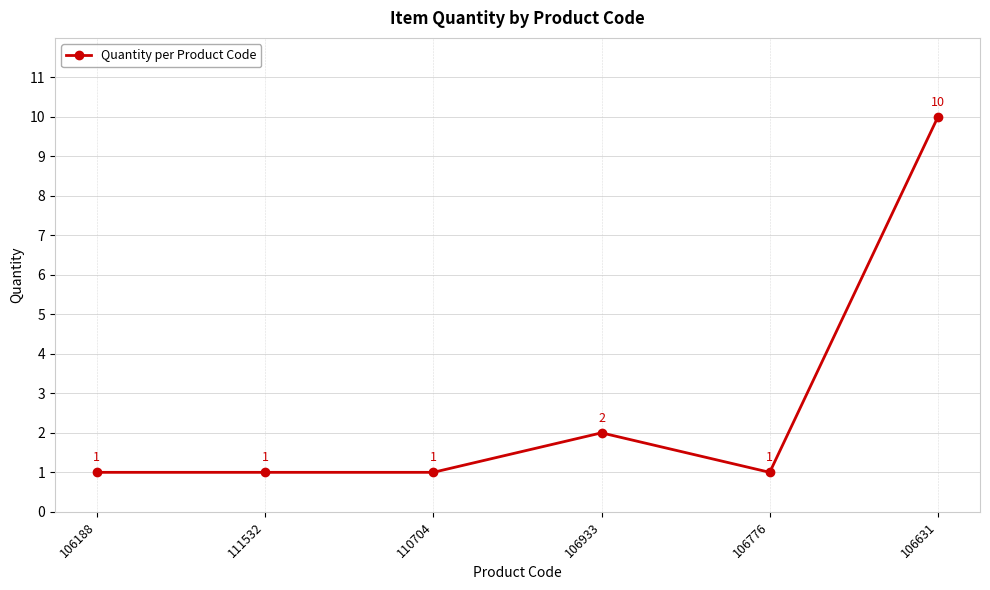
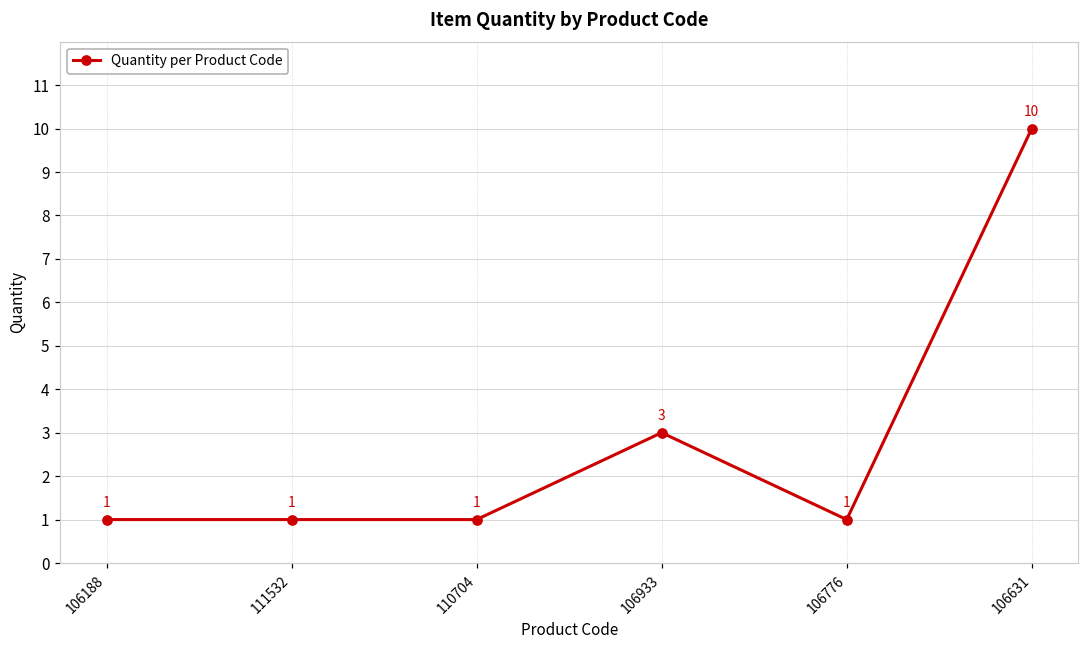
106933: 2 -> 3
